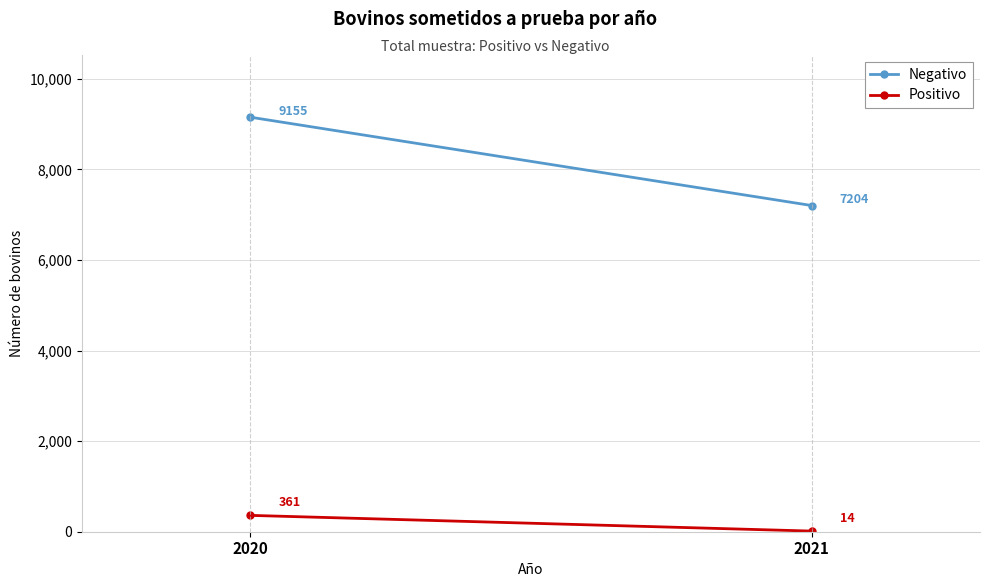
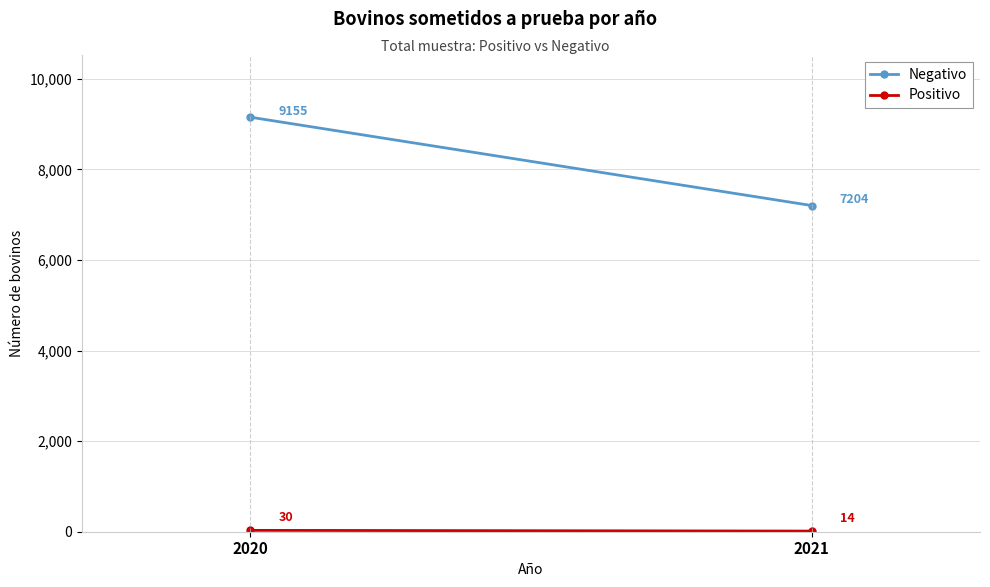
Positivo, 2020: 361 -> 30
